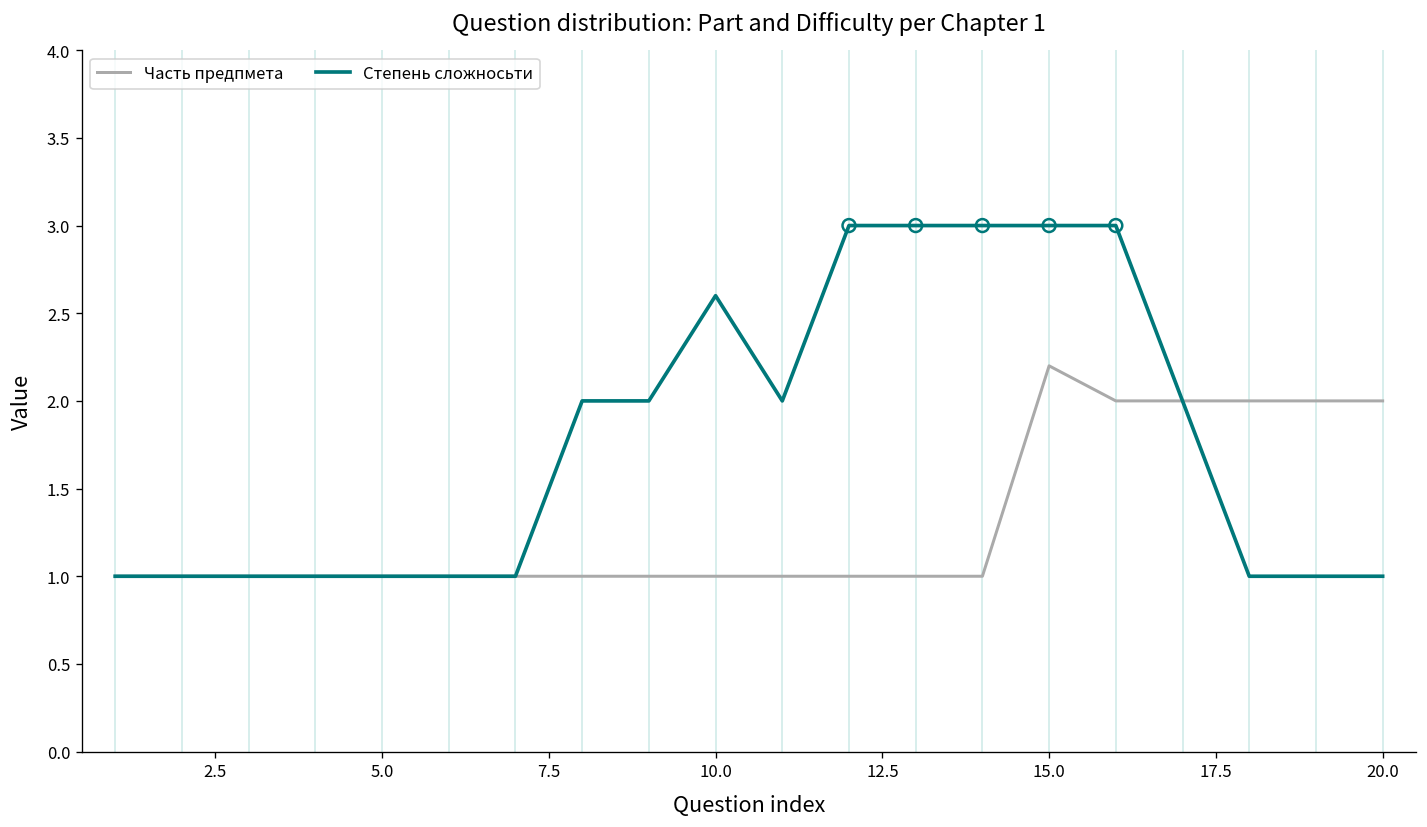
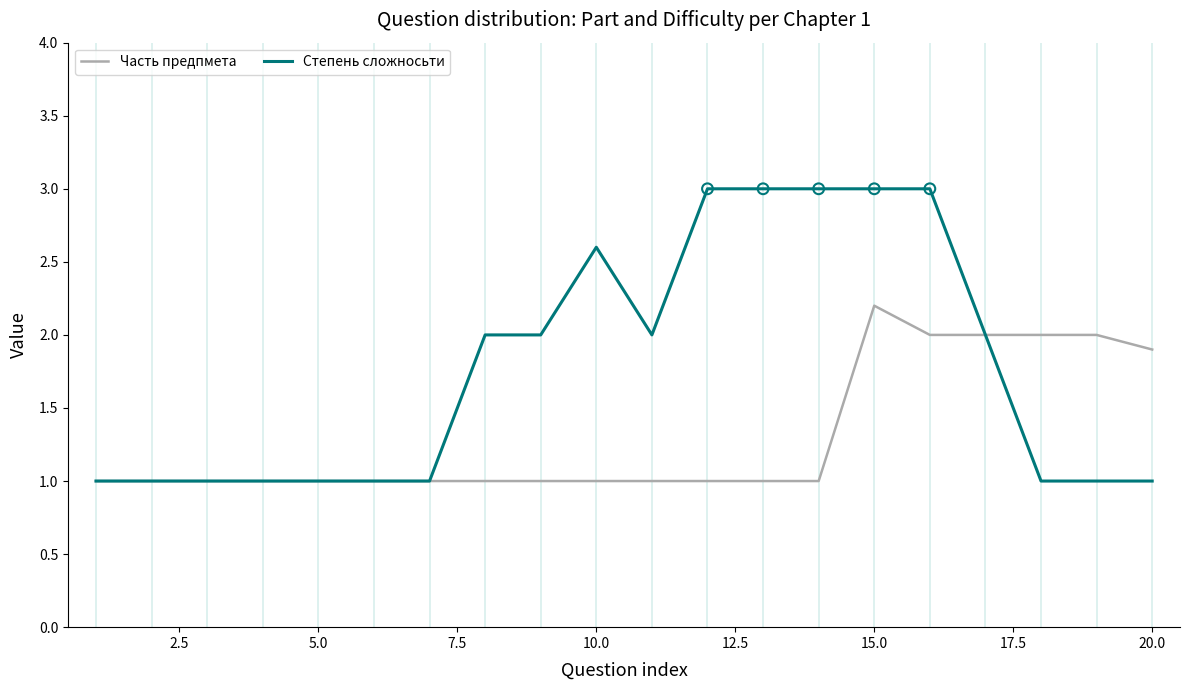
Часть предпмета, 20.0: 2.0 -> 1.9
